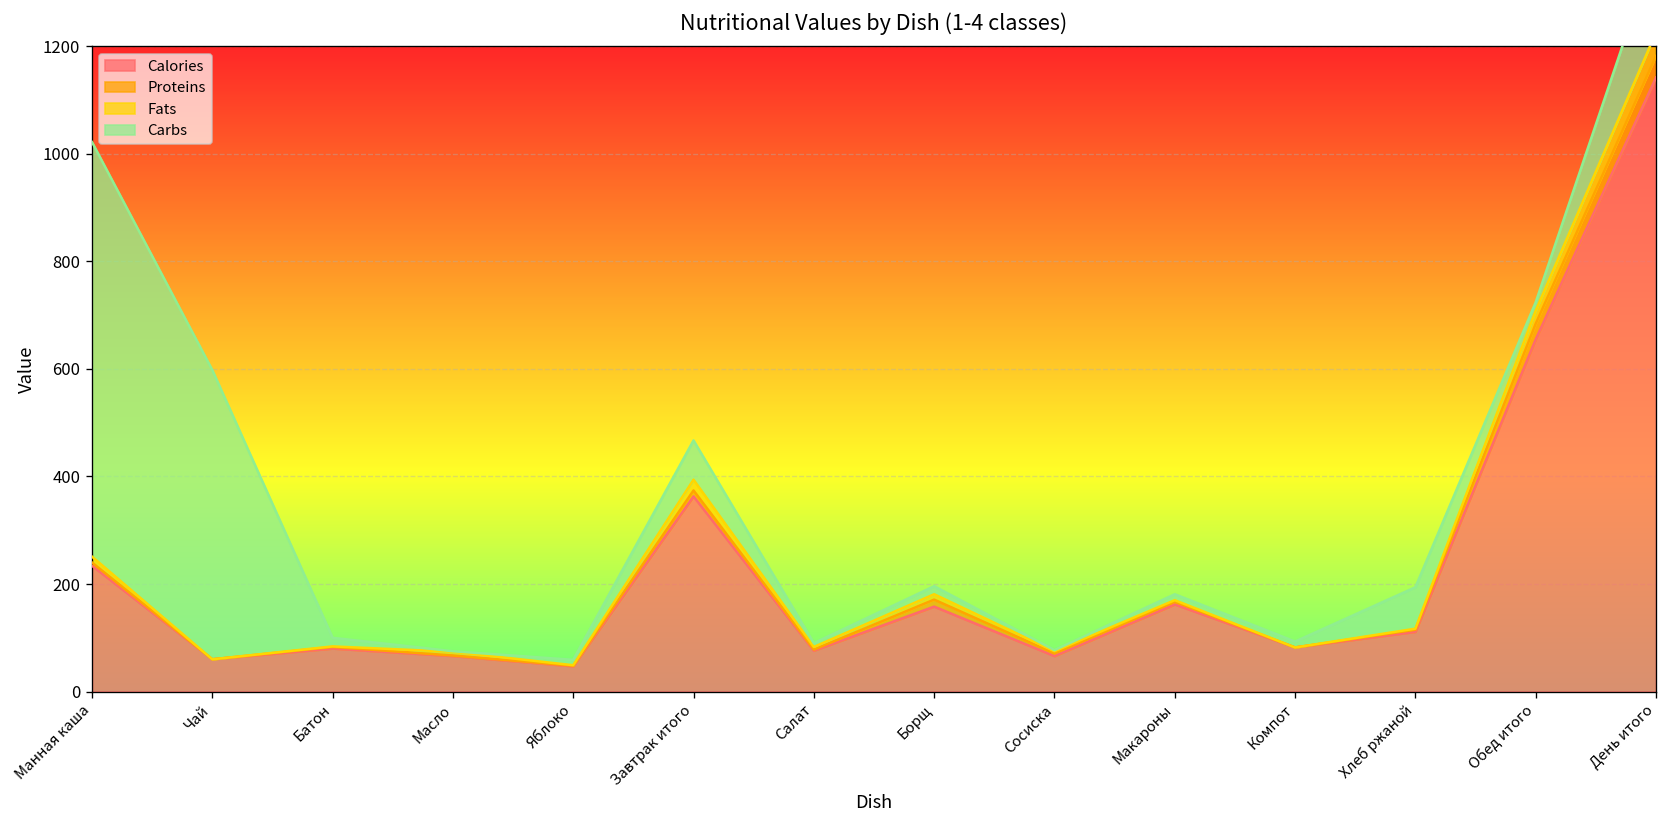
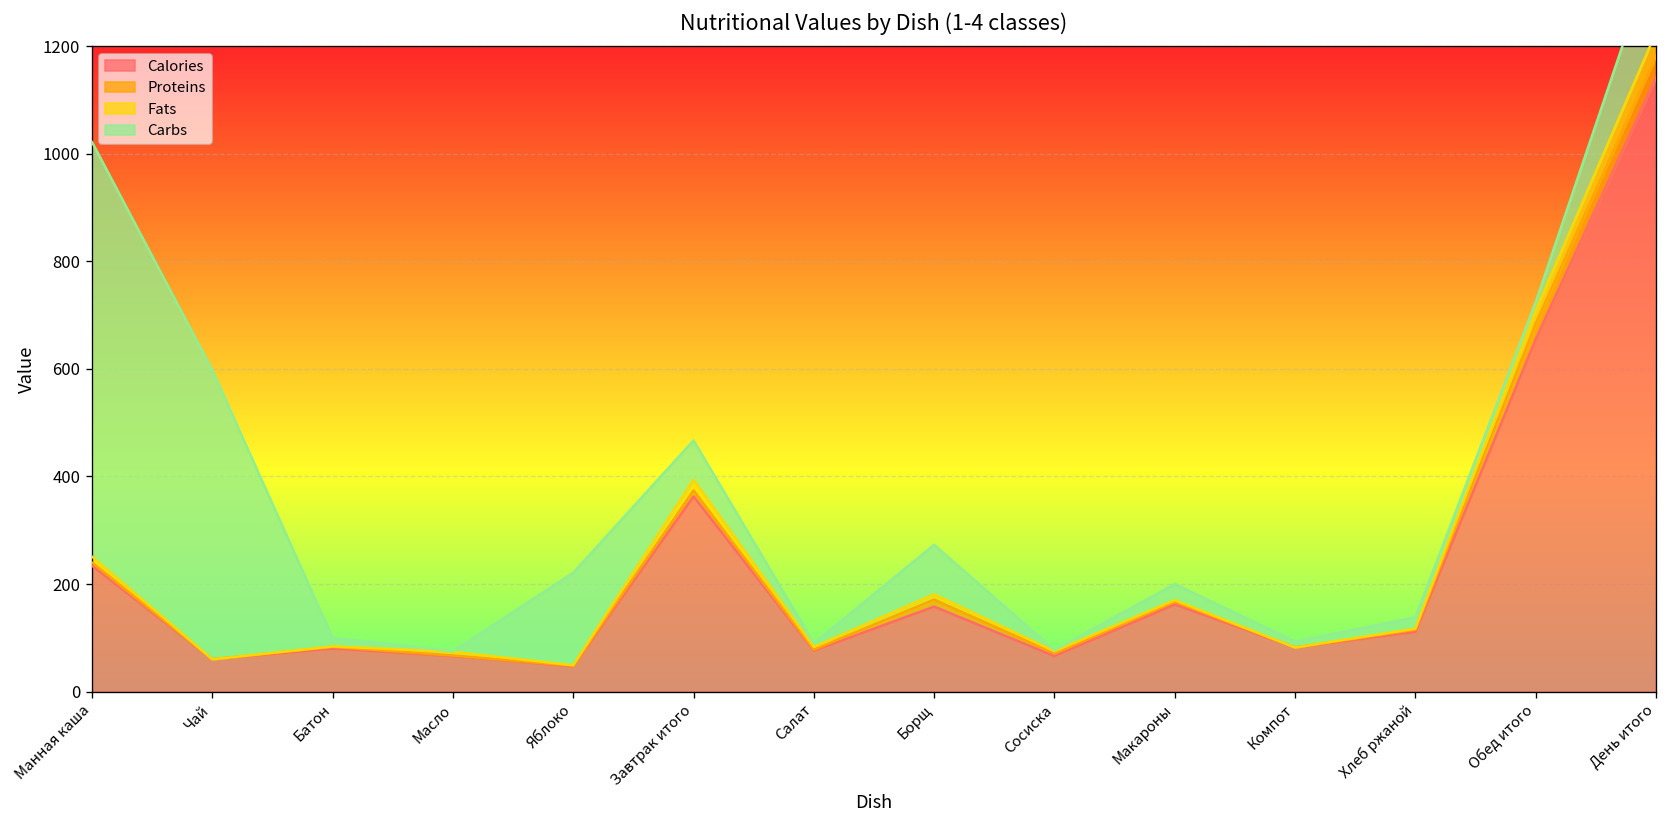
Carbs, Яблоко: 10 -> 170
Carbs, Борщ: 20 -> 90
Carbs, Макароны: 10 -> 30
Carbs, Хлеб ржаной: 80 -> 20
